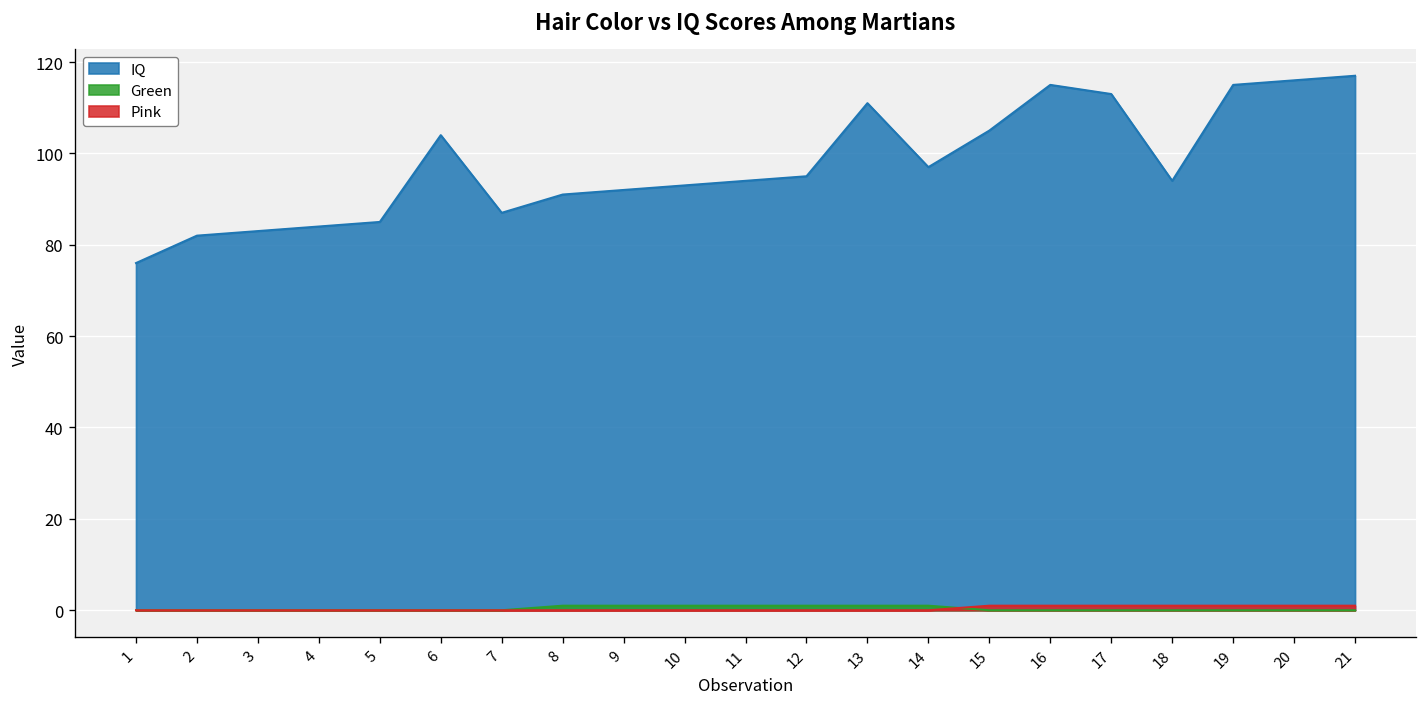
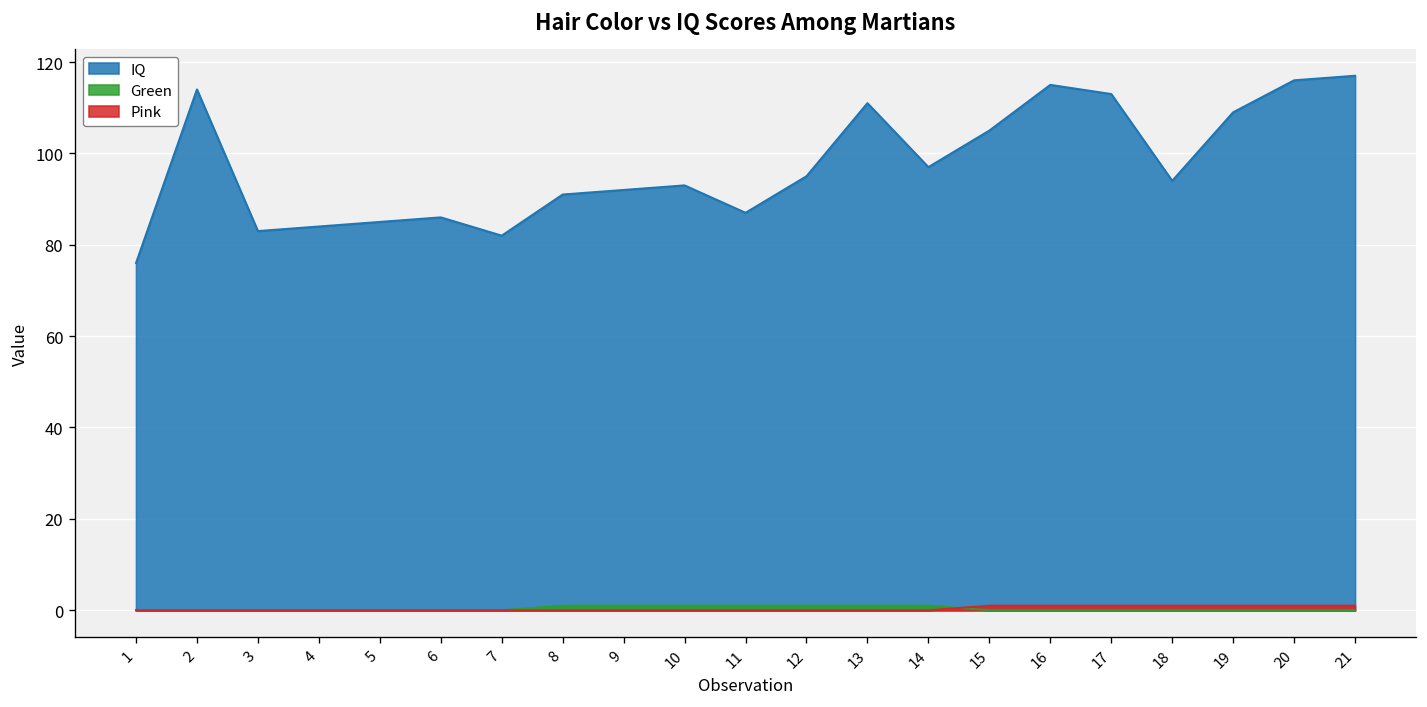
IQ, 2: 82 -> 114
IQ, 6: 104 -> 86
IQ, 7: 87 -> 82
IQ, 11: 94 -> 87
IQ, 19: 115 -> 109
